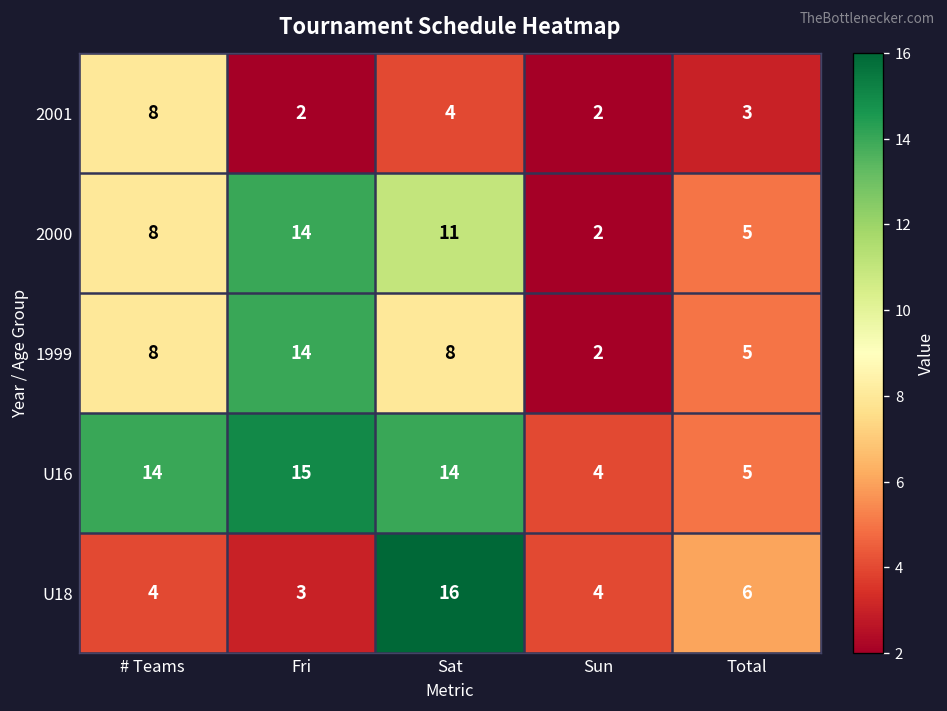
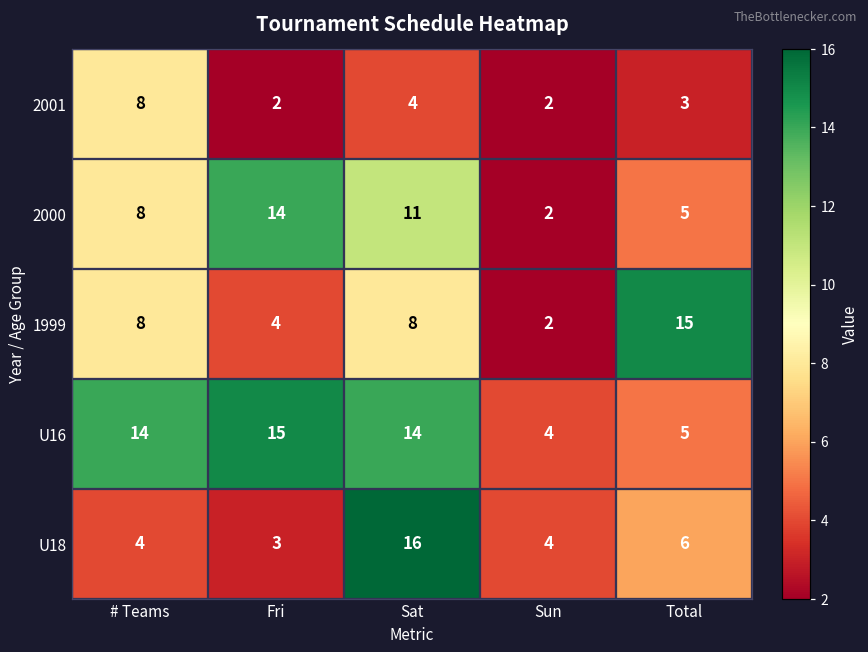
1999, Fri: 14 -> 4
1999, Total: 5 -> 15
